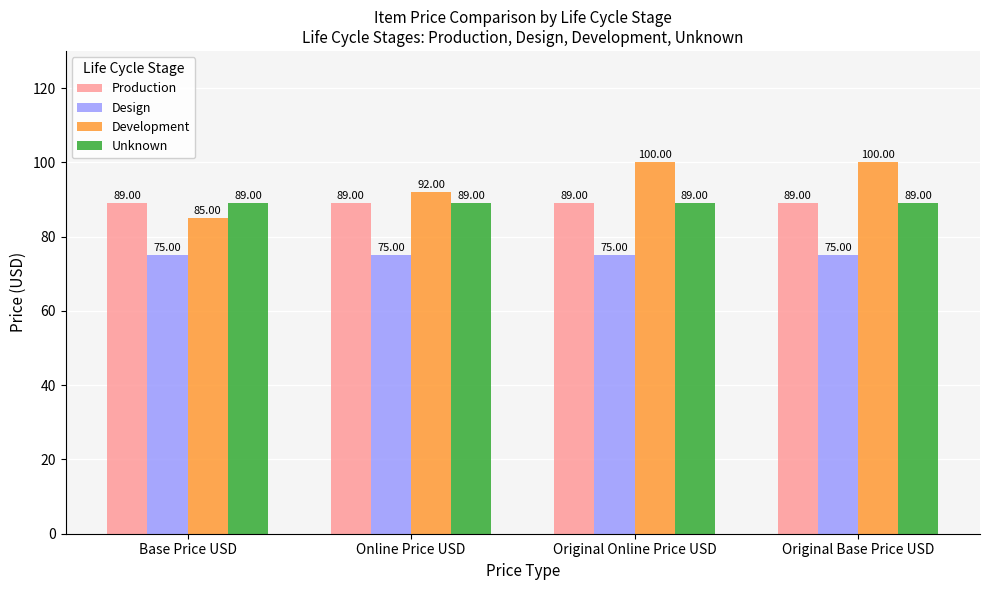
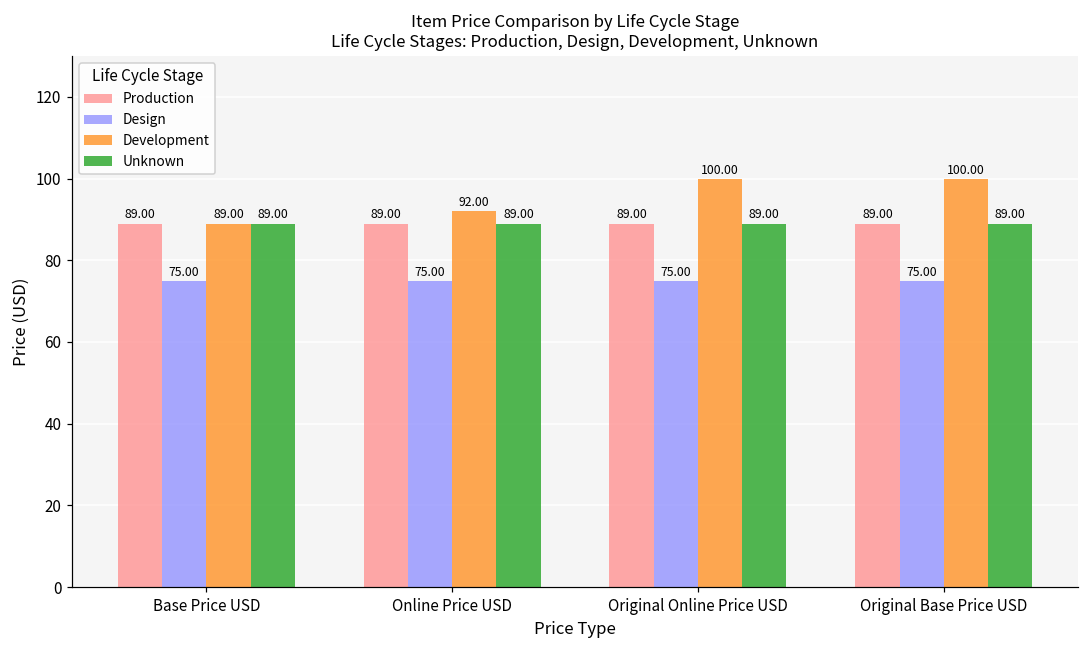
Development, Base Price USD: 85.00 -> 89.00
